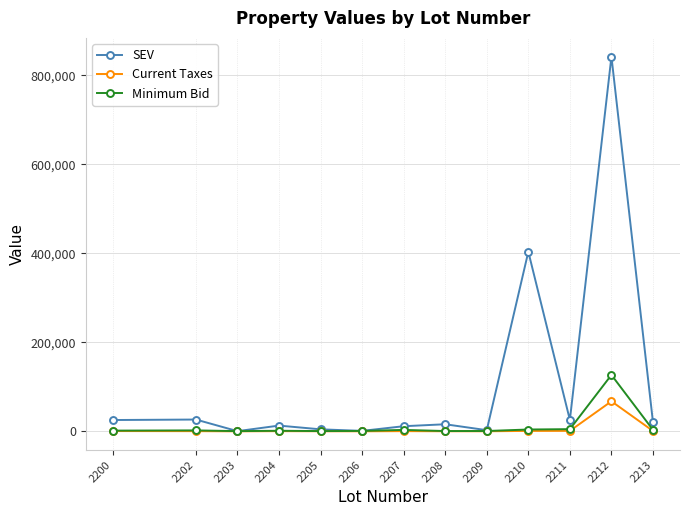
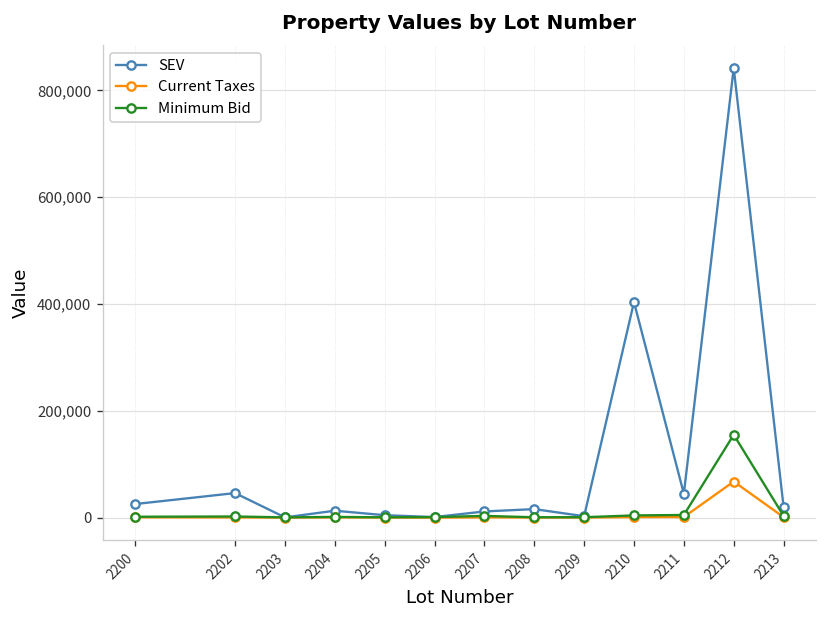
SEV, 2202: 30,000 -> 50,000
SEV, 2211: 30,000 -> 40,000
Minimum Bid, 2212: 130,000 -> 160,000
